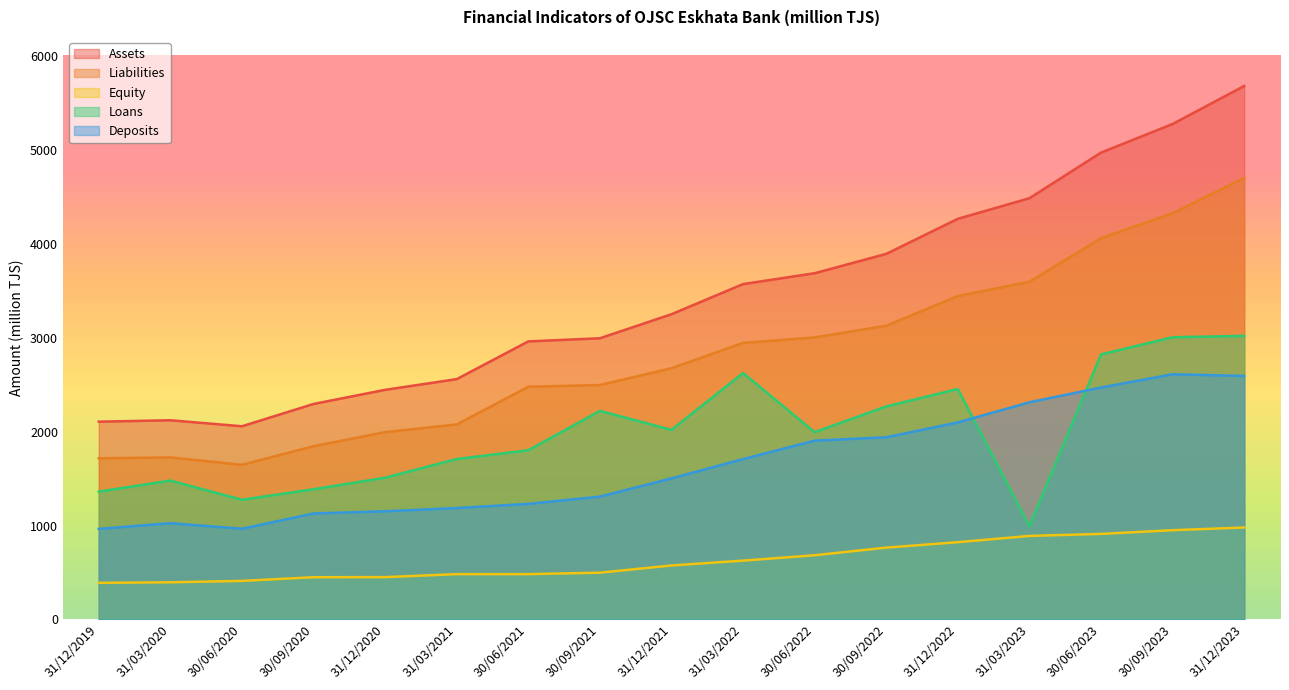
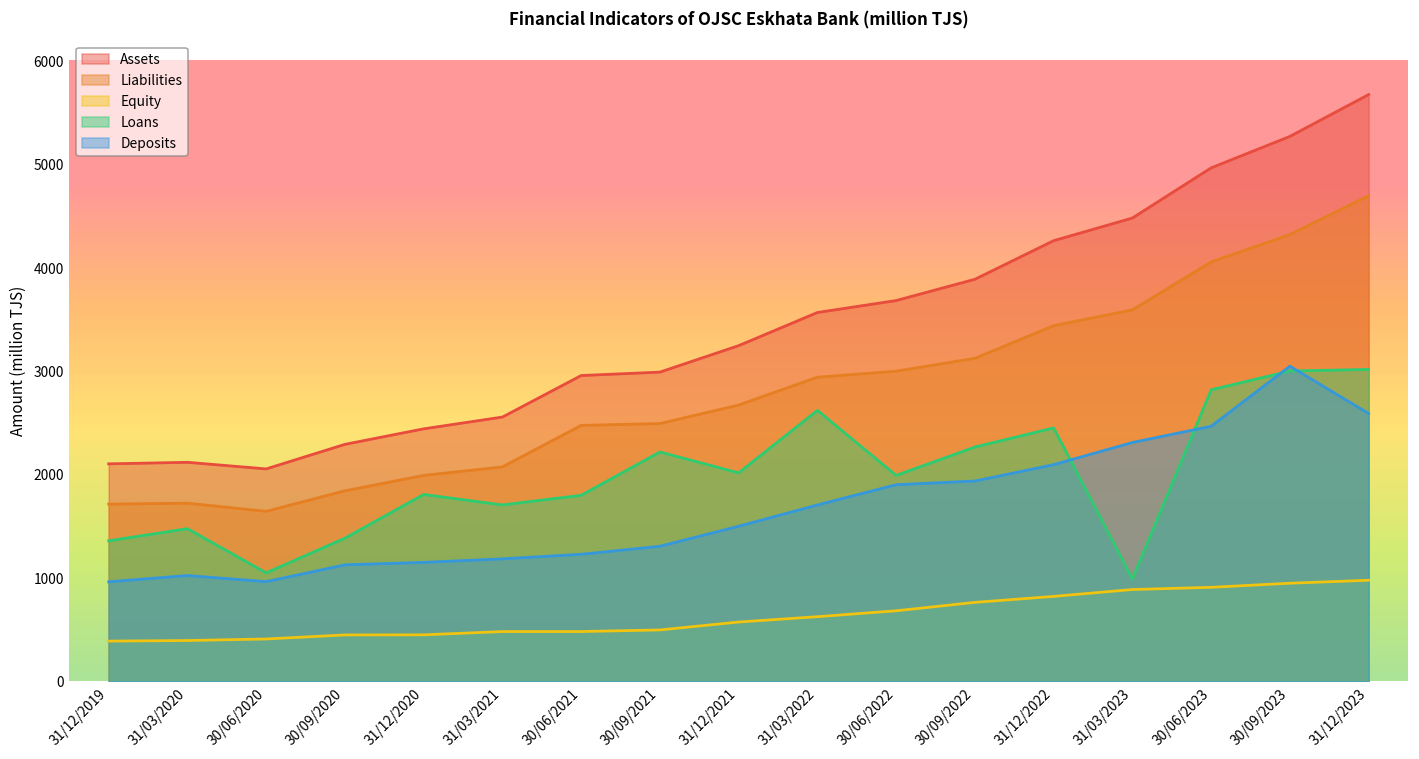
Loans, 30/06/2020: 1300 -> 1100
Loans, 31/12/2020: 1500 -> 1800
Deposits, 30/09/2023: 2600 -> 3100
